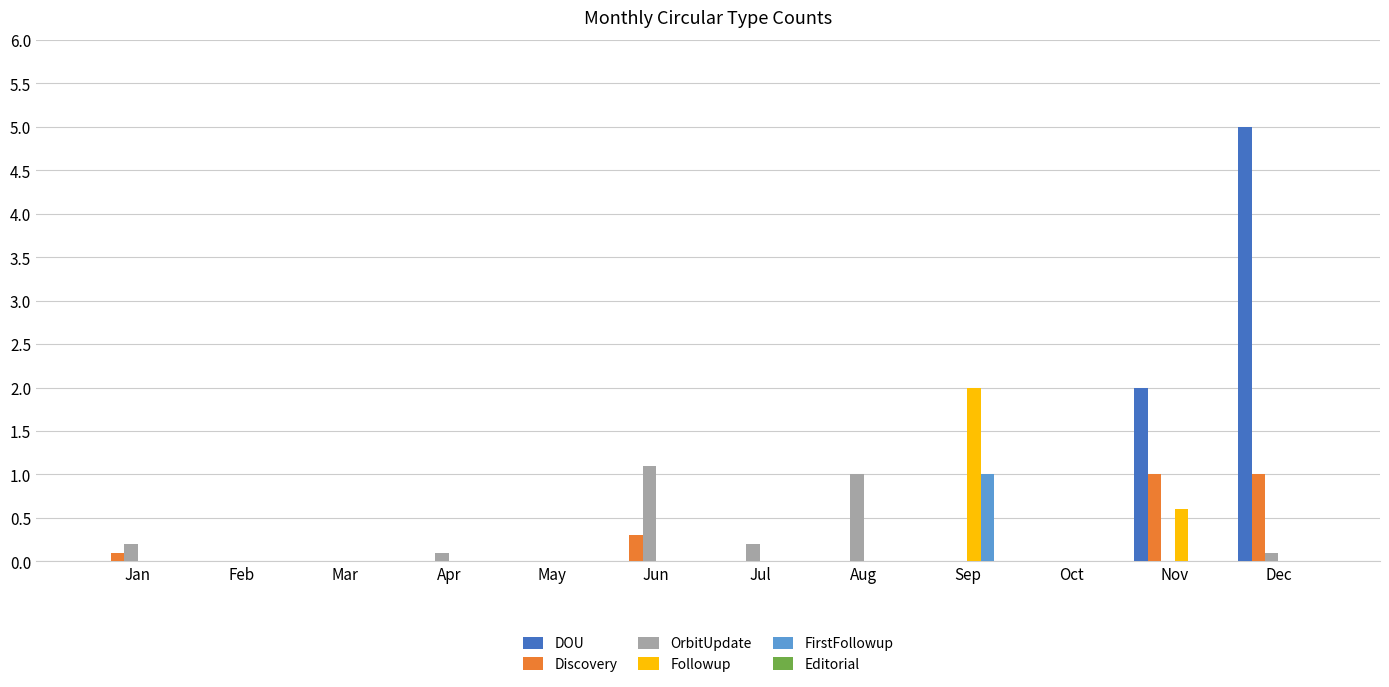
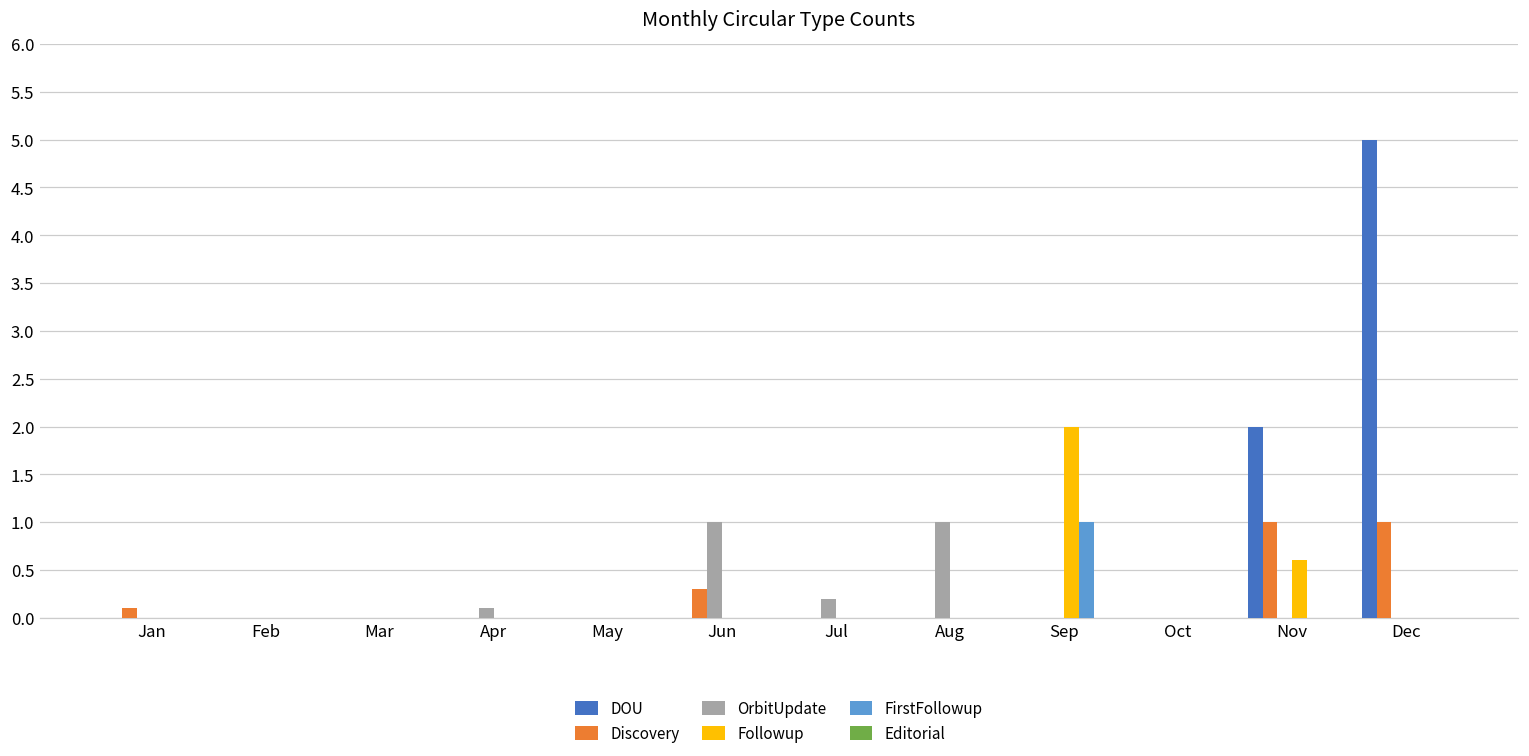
OrbitUpdate, Jan: 0.2 -> 0.0
OrbitUpdate, Jun: 1.1 -> 1.0
OrbitUpdate, Dec: 0.1 -> 0.0
